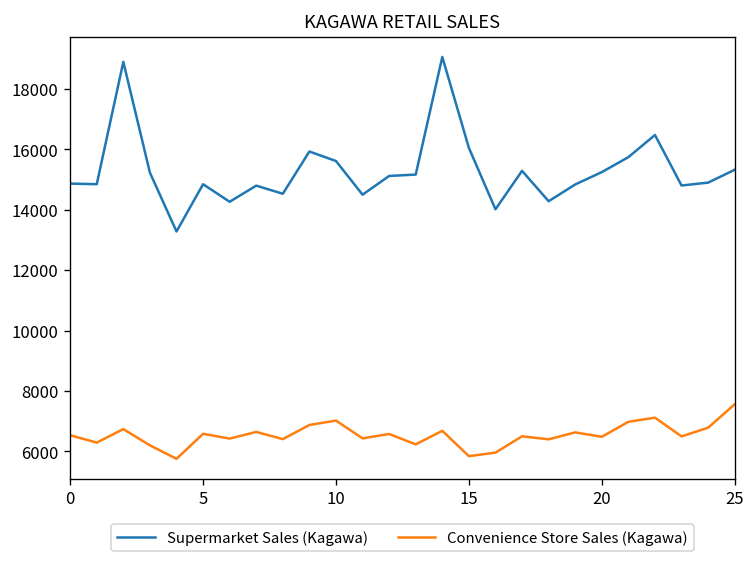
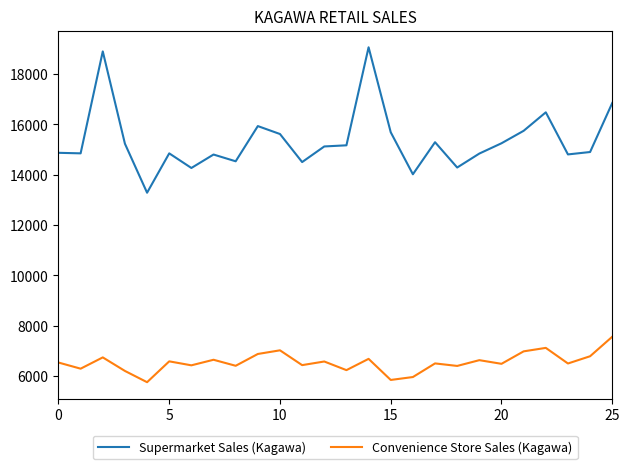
Supermarket Sales (Kagawa), 15: 16000 -> 15700
Supermarket Sales (Kagawa), 25: 15300 -> 16800
